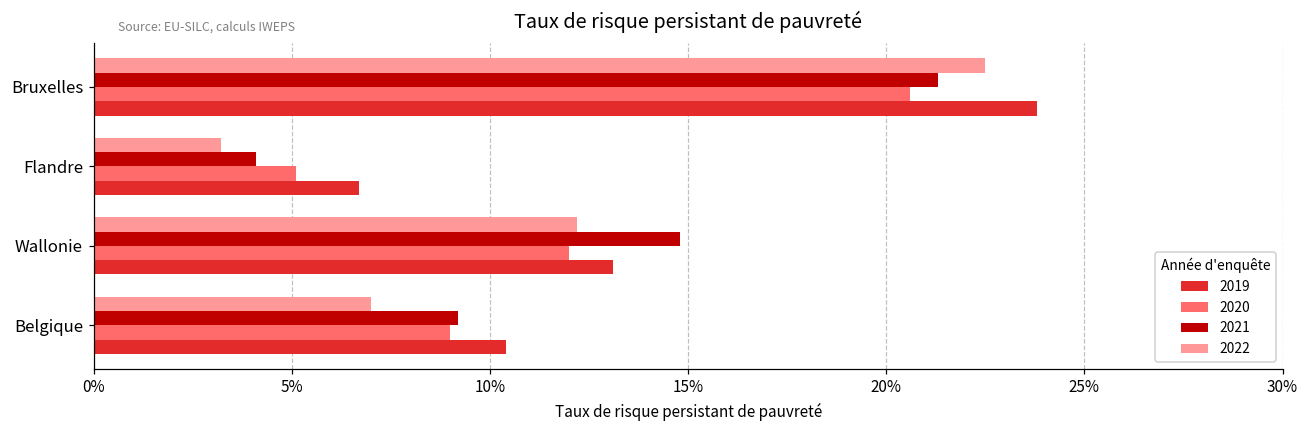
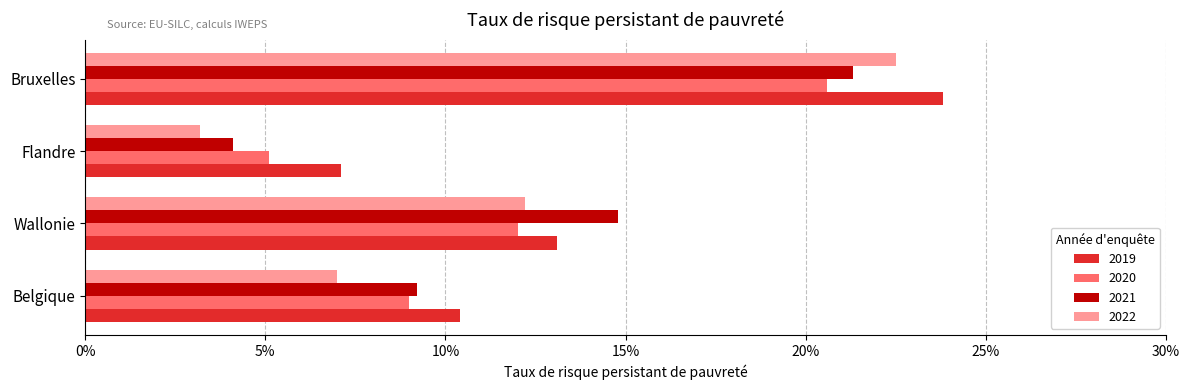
2019, Flandre: 6.7% -> 7.1%
